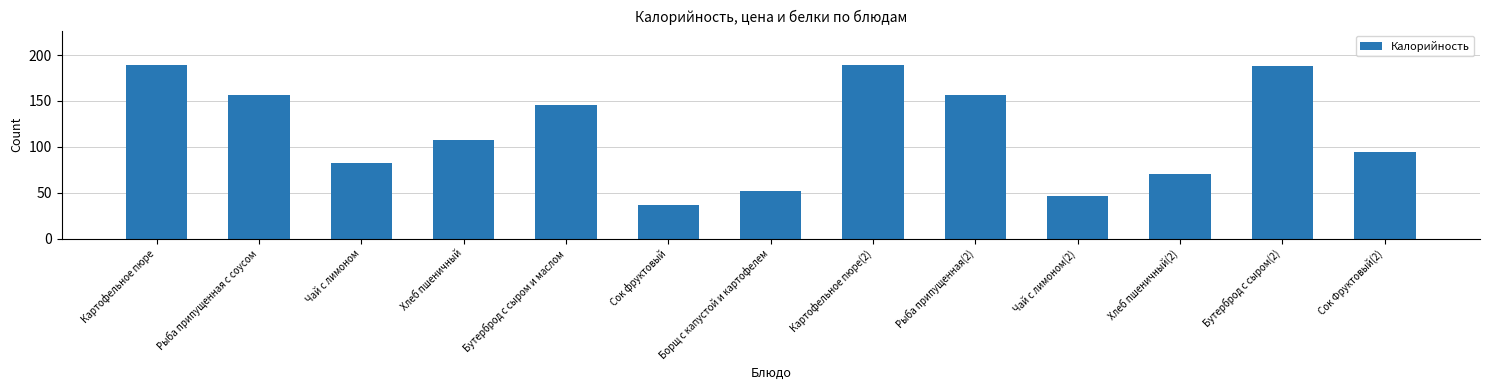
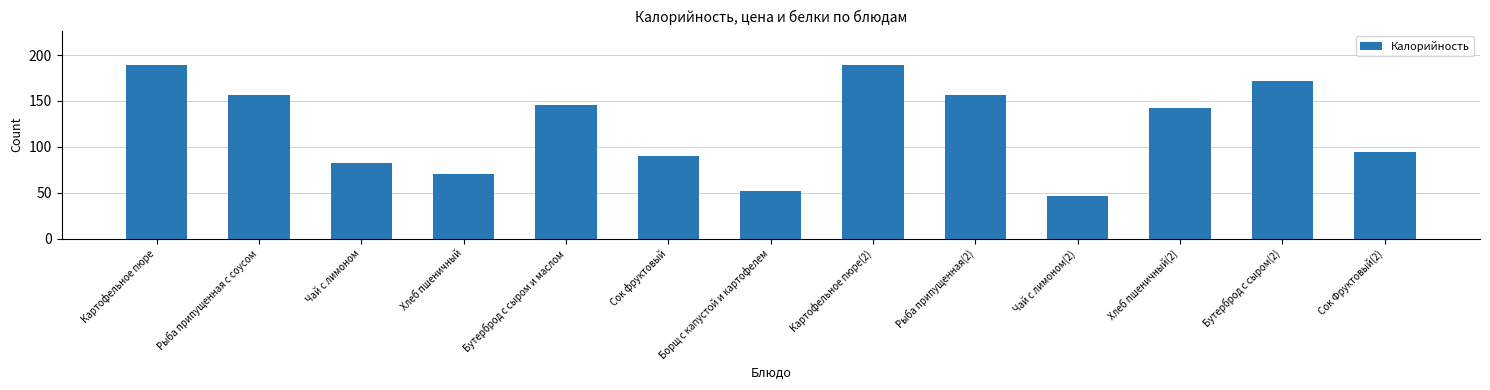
Хлеб пшеничный: 110 -> 70
Сок фруктовый: 40 -> 90
Хлеб пшеничный(2): 70 -> 140
Бутерброд с сыром(2): 190 -> 170
